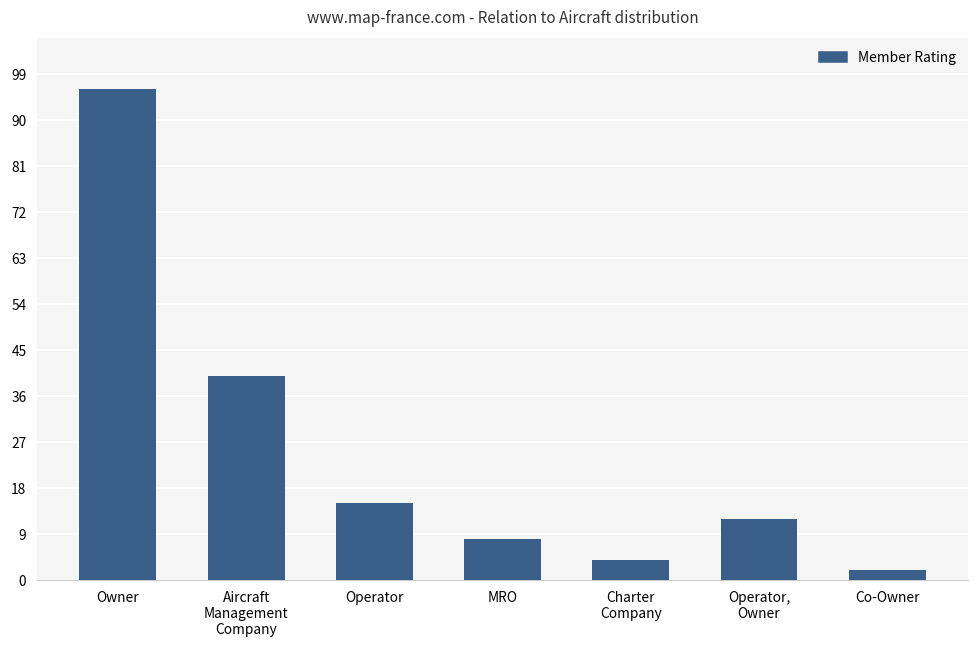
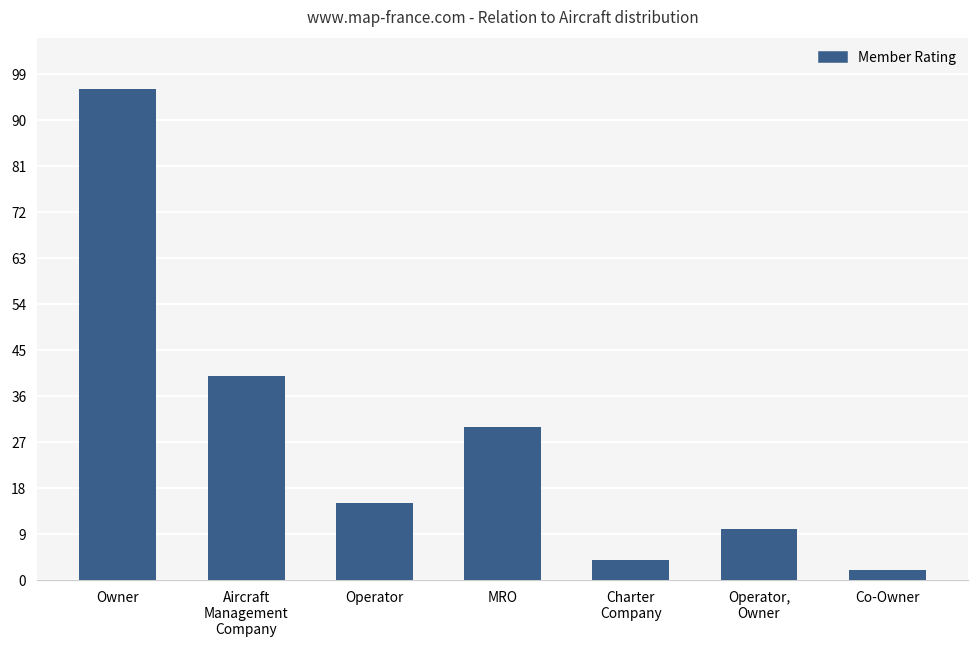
MRO: 8 -> 30
Operator, Owner: 12 -> 10
